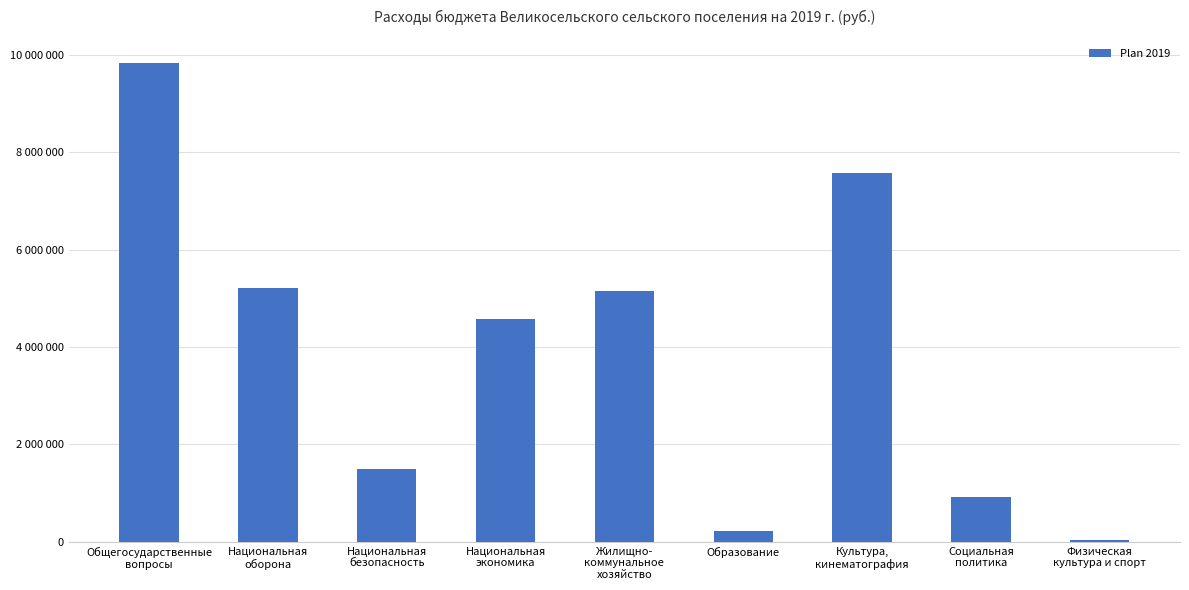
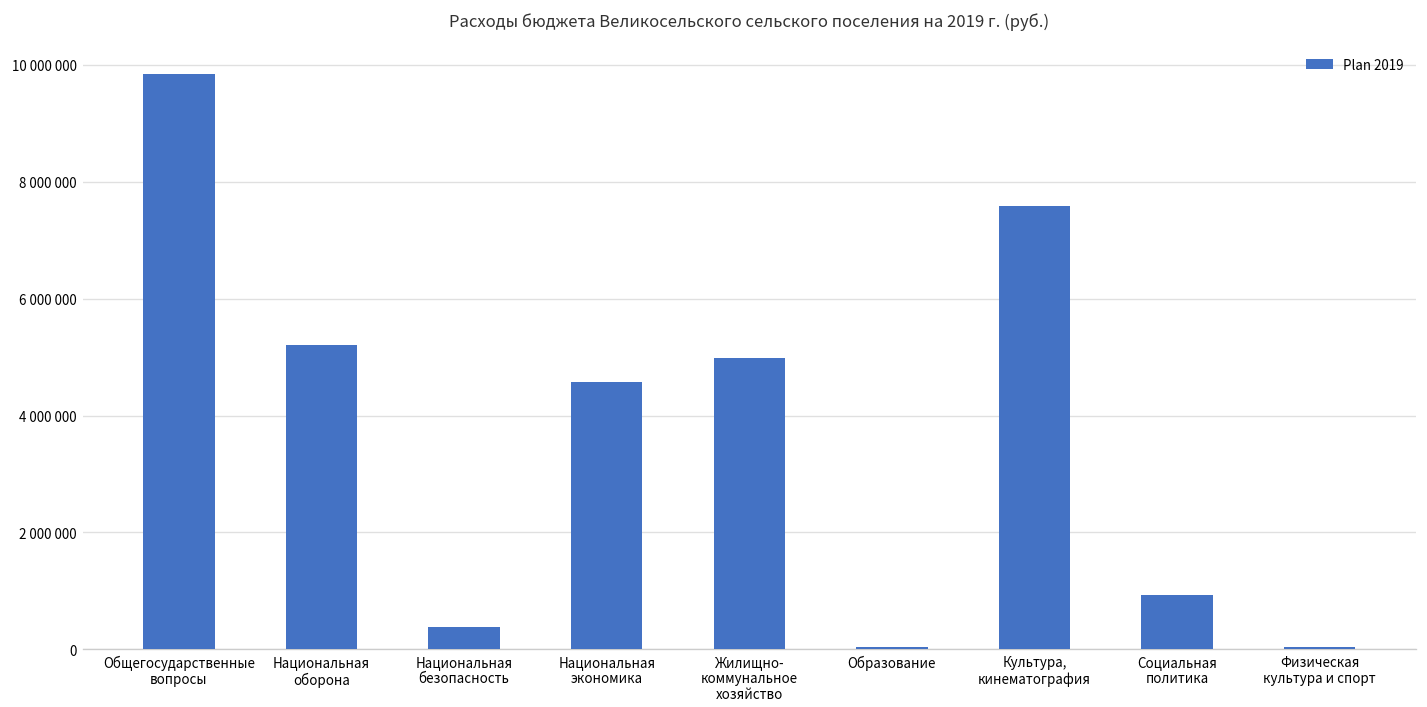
Национальная безопасность: 1500000 -> 400000
Жилищно- коммунальное хозяйство: 5200000 -> 5000000
Образование: 200000 -> 0
